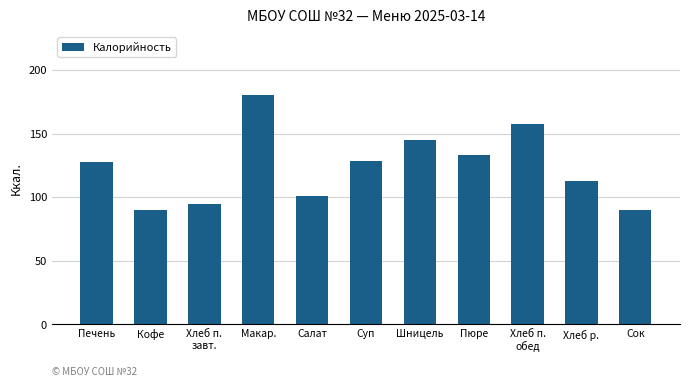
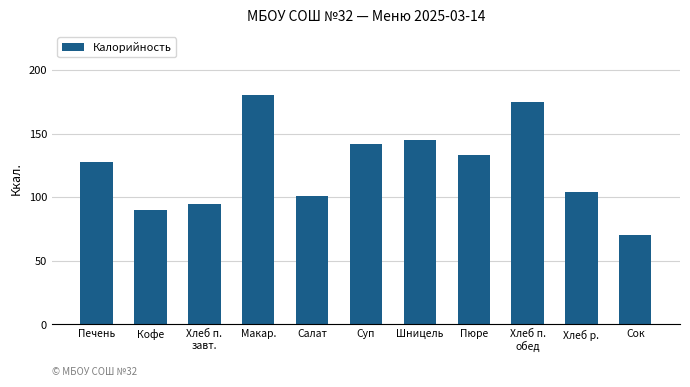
Суп: 128 -> 142
Хлеб п. обед: 158 -> 175
Хлеб р.: 113 -> 104
Сок: 90 -> 70
